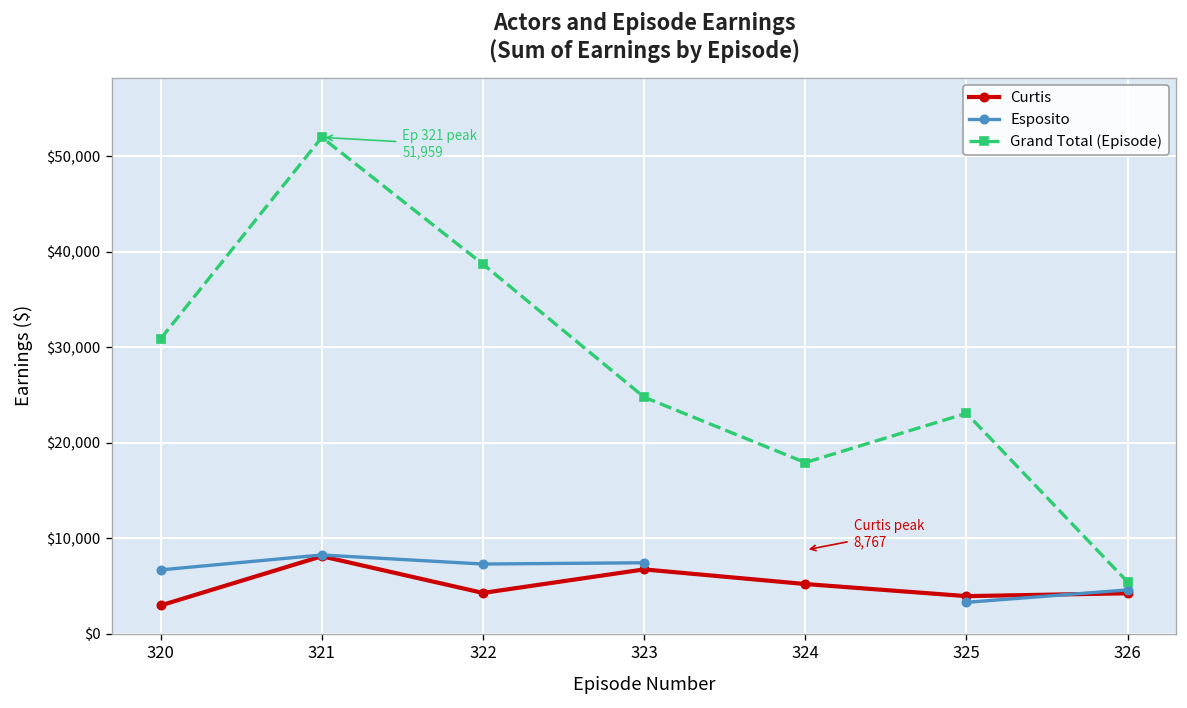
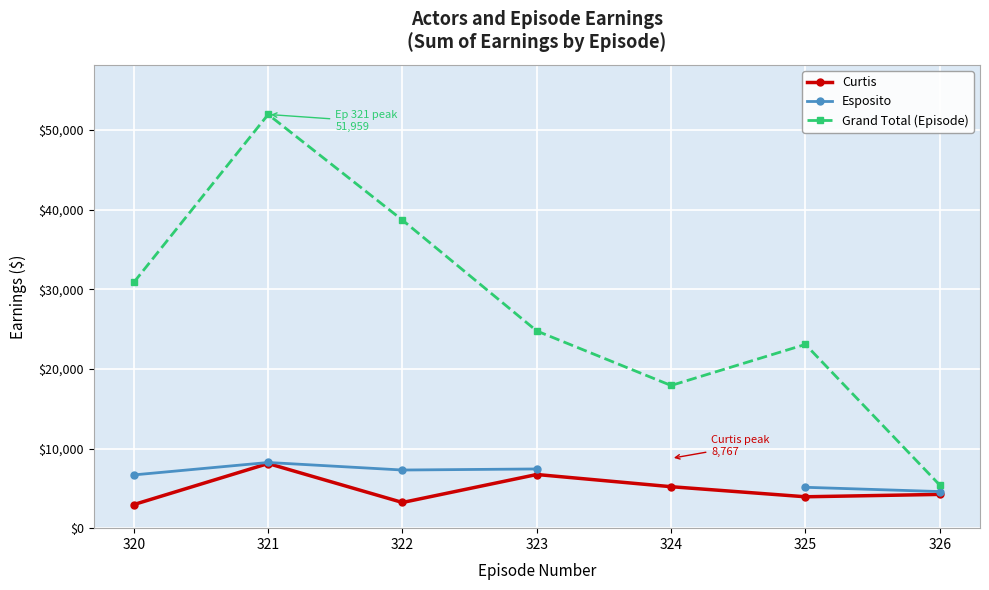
Curtis, 322: $4,000 -> $3,000
Esposito, 325: $3,000 -> $5,000
